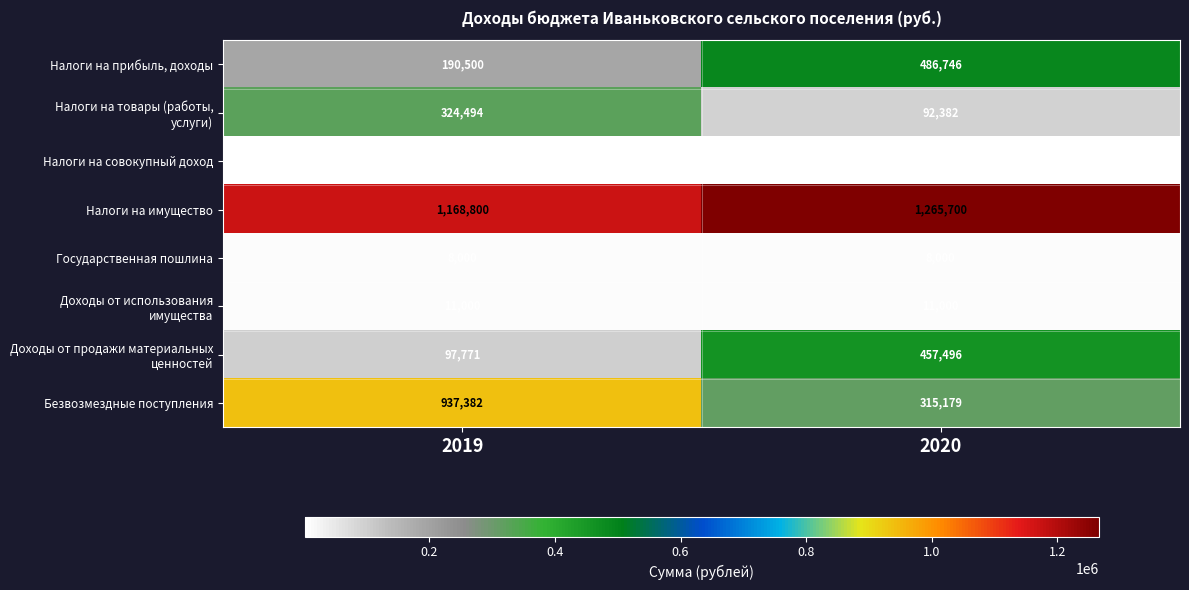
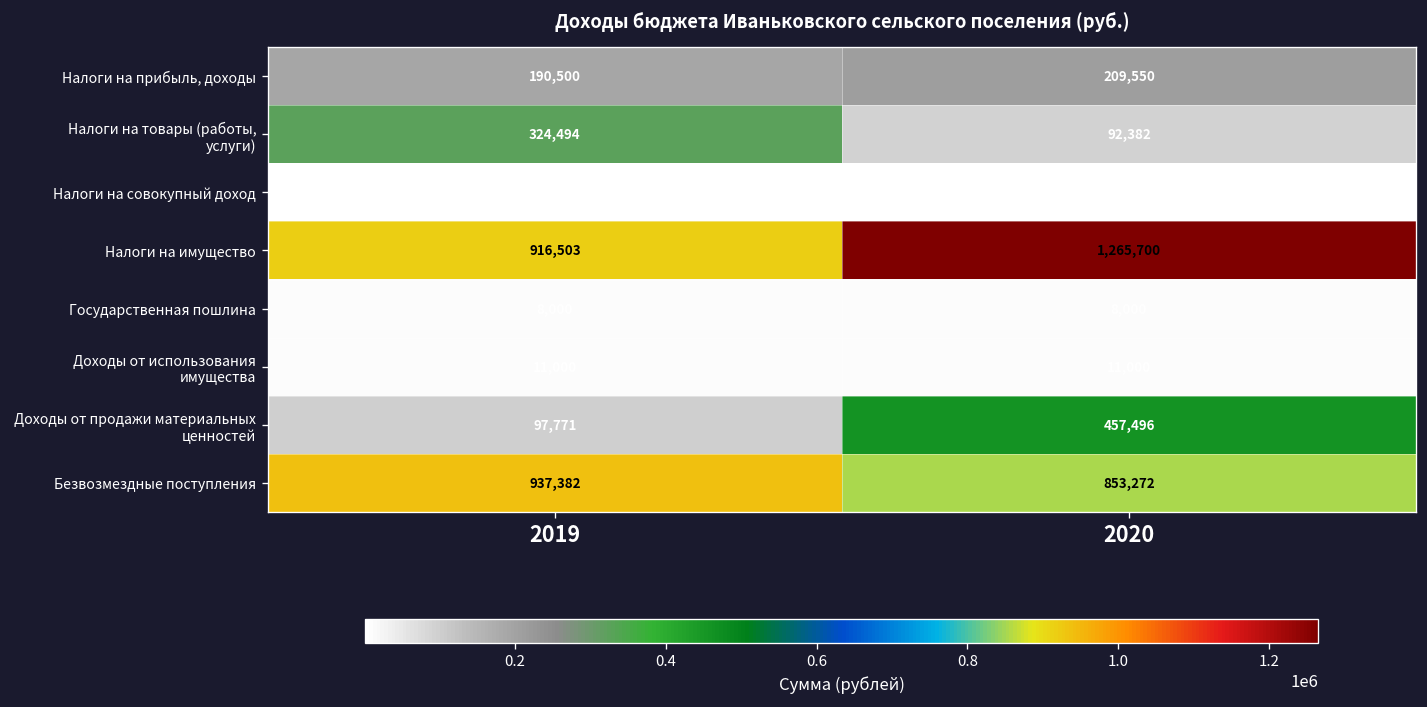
Налоги на прибыль, доходы, 2020: 486,746 -> 209,550
Налоги на имущество, 2019: 1,168,800 -> 916,503
Безвозмездные поступления, 2020: 315,179 -> 853,272
